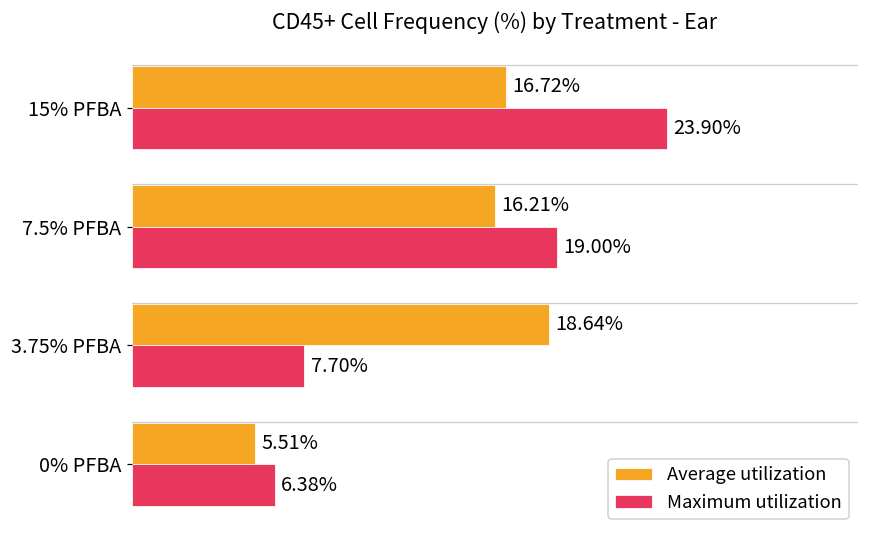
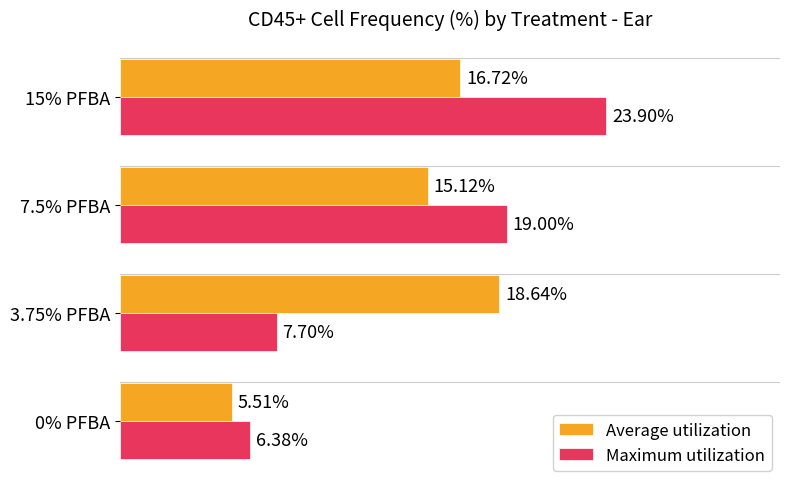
Average utilization, 7.5% PFBA: 16.21% -> 15.12%
